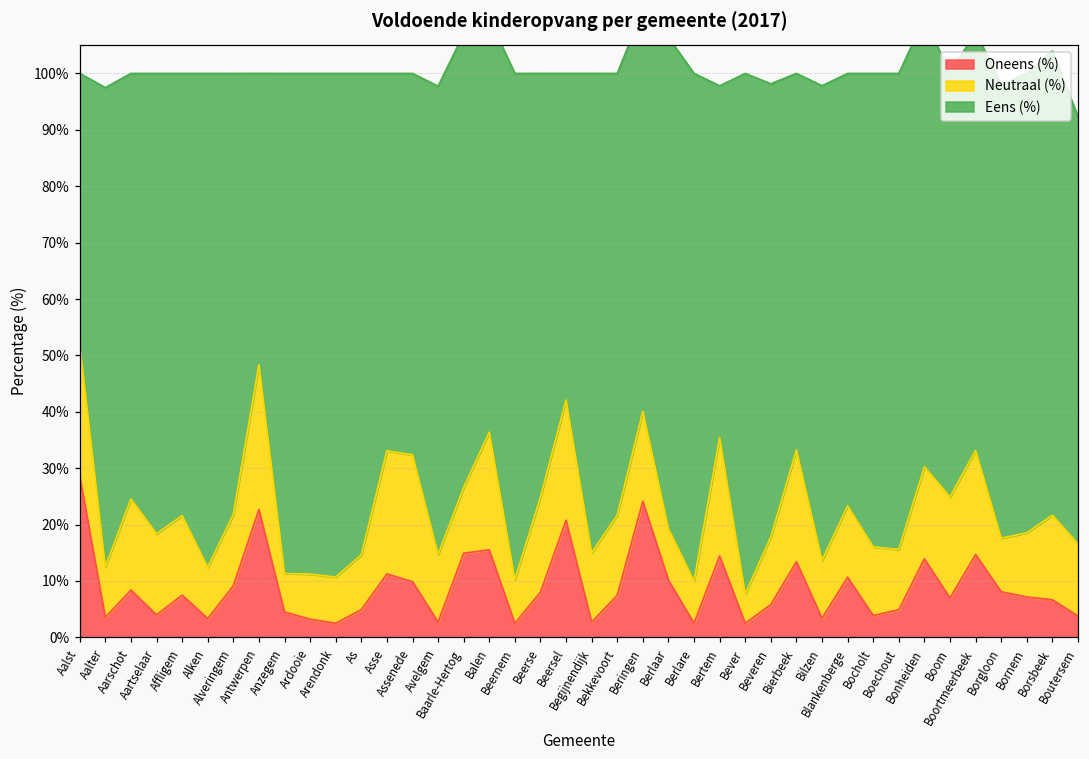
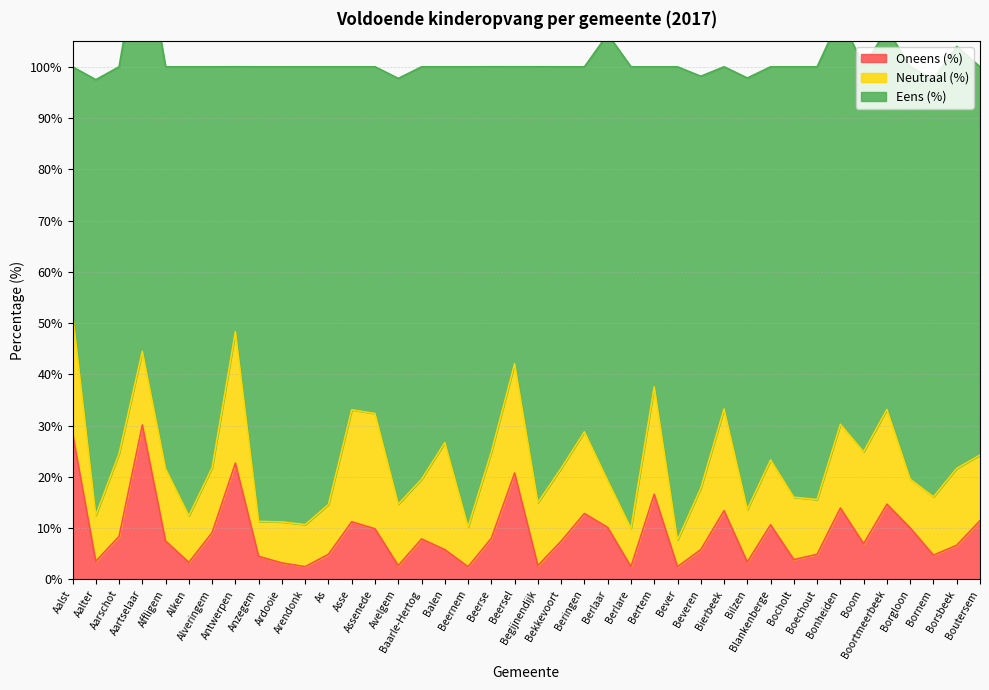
Oneens (%), Aartselaar: 4% -> 30%
Oneens (%), Baarle-Hertog: 15% -> 8%
Oneens (%), Balen: 16% -> 6%
Oneens (%), Beringen: 24% -> 13%
Oneens (%), Bertem: 14% -> 17%
Oneens (%), Borgloon: 8% -> 10%
Oneens (%), Bornem: 7% -> 5%
Oneens (%), Boutersem: 4% -> 11%
